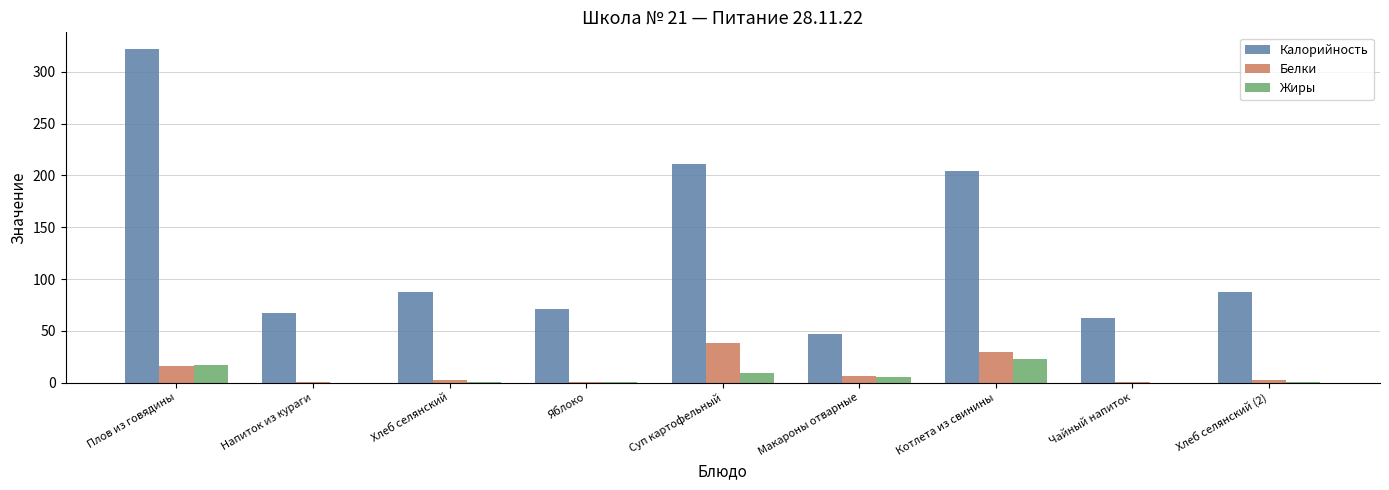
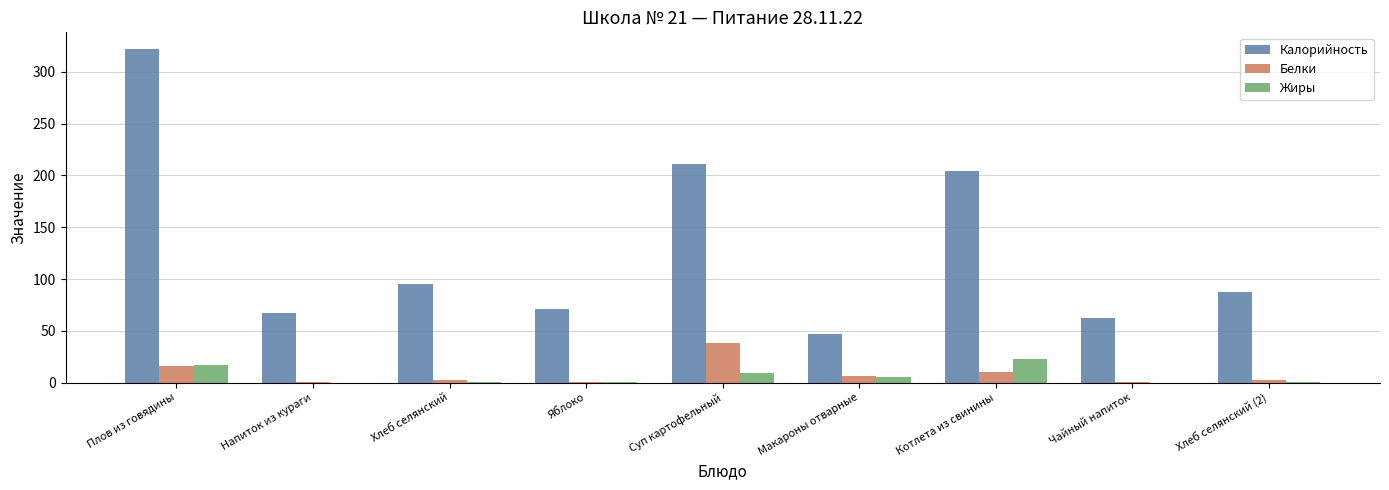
Калорийность, Хлеб селянский: 87 -> 95
Белки, Котлета из свинины: 30 -> 11
